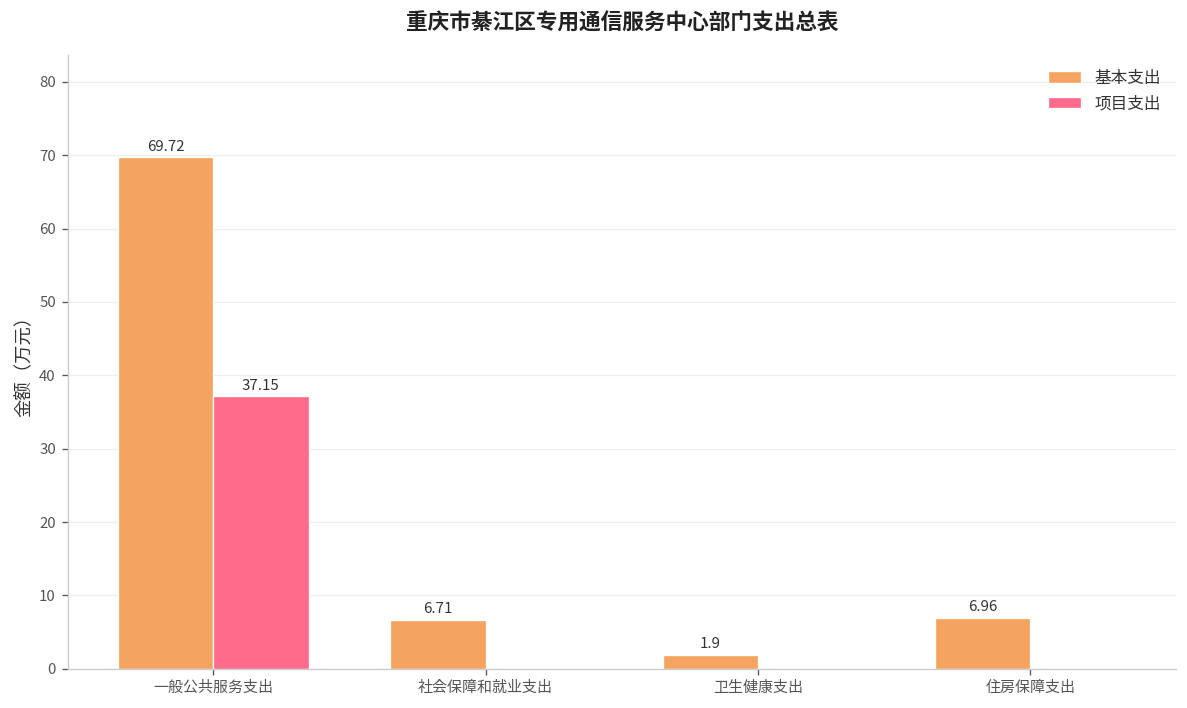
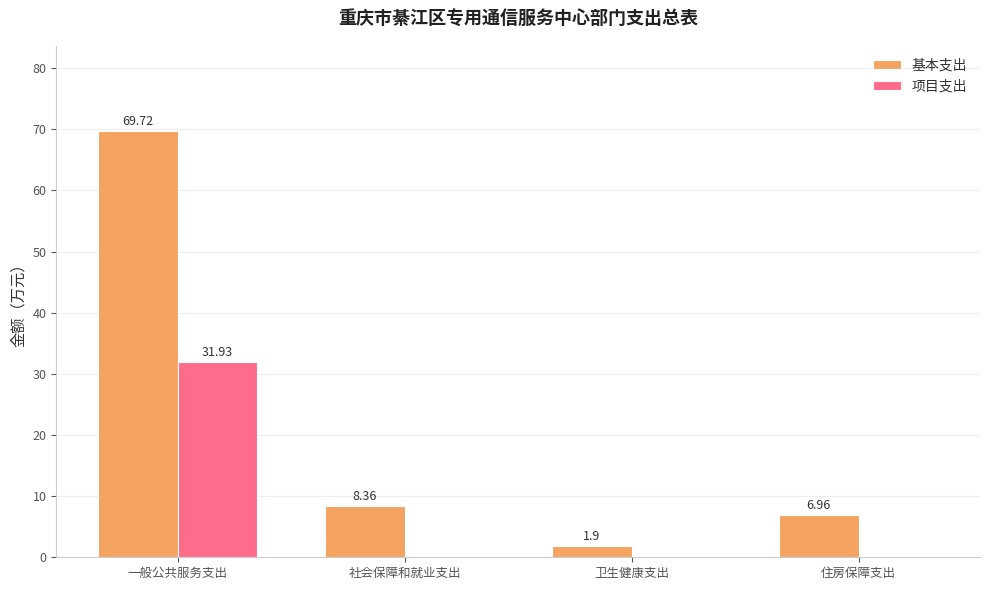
项目支出, 一般公共服务支出: 37.15 -> 31.93
基本支出, 社会保障和就业支出: 6.71 -> 8.36
